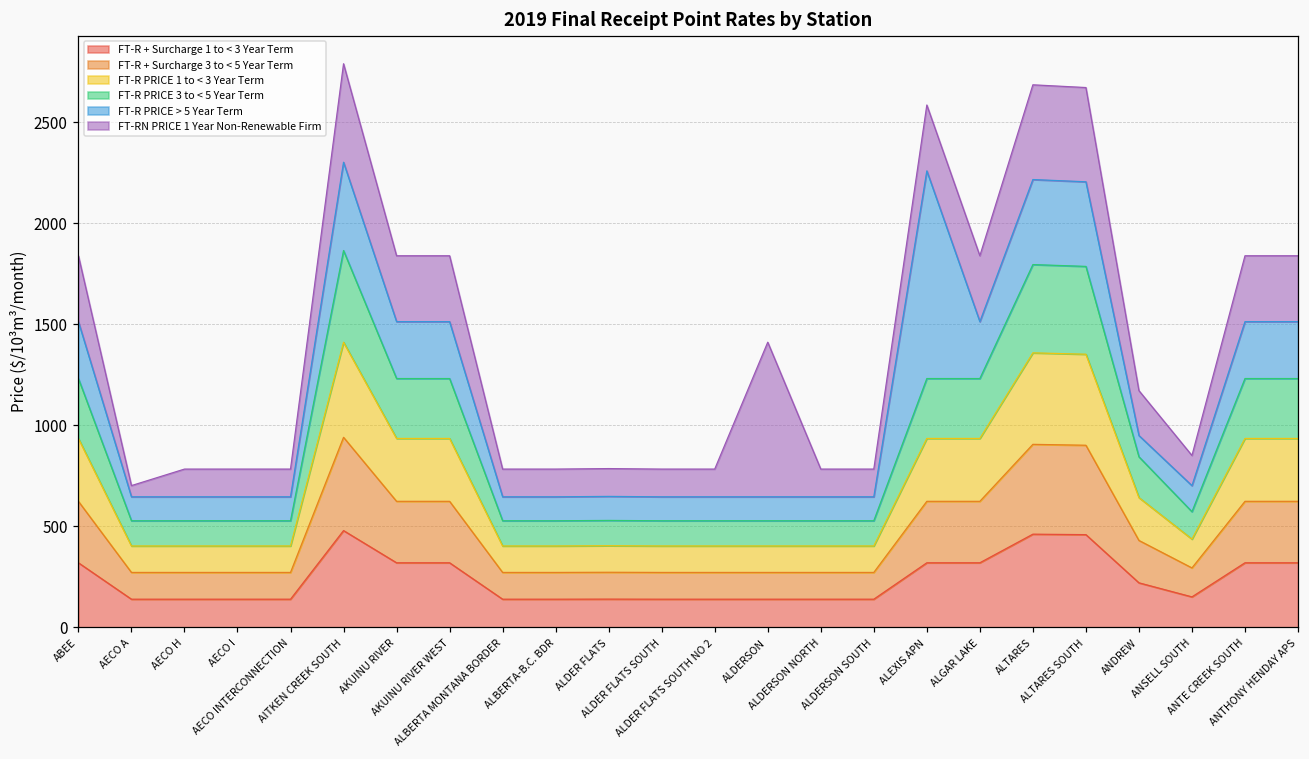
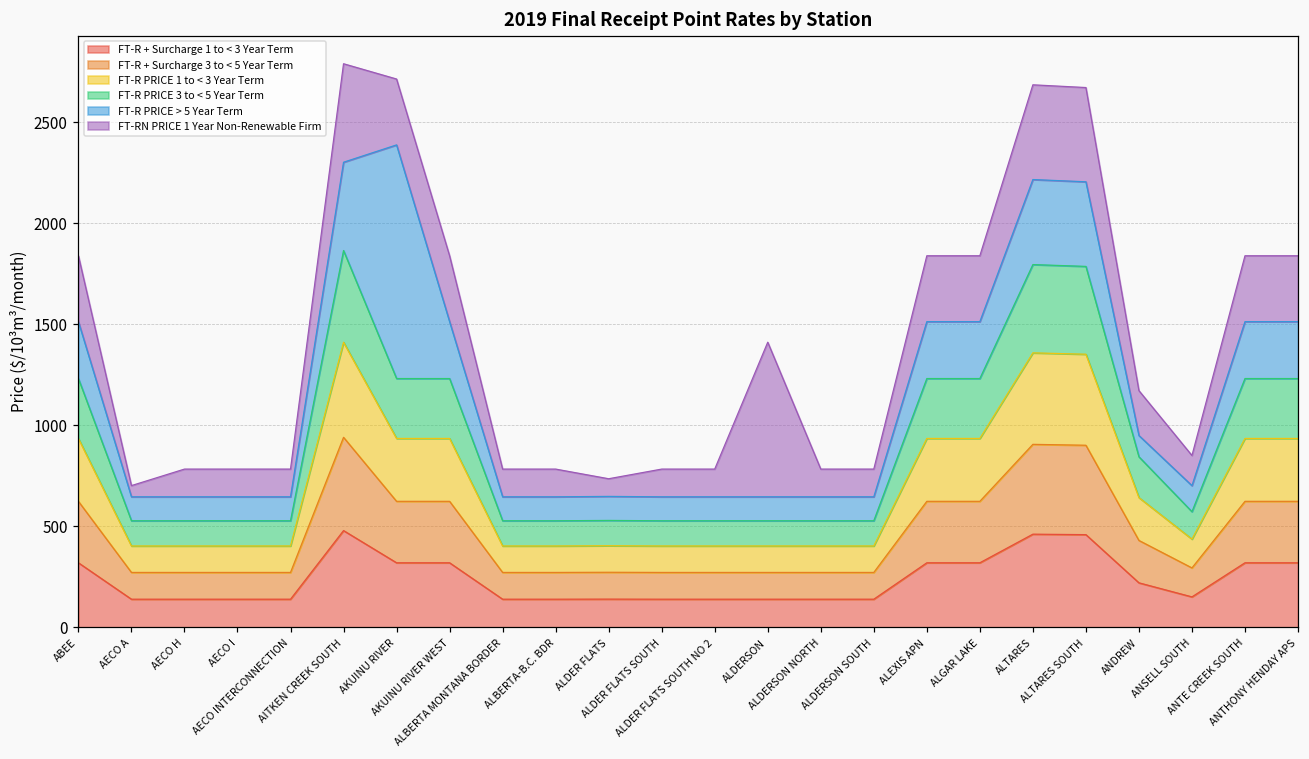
FT-R PRICE > 5 Year Term, AKUINU RIVER: 280 -> 1160
FT-RN PRICE 1 Year Non-Renewable Firm, ALDER FLATS: 140 -> 90
FT-R PRICE > 5 Year Term, ALEXIS APN: 1030 -> 280
